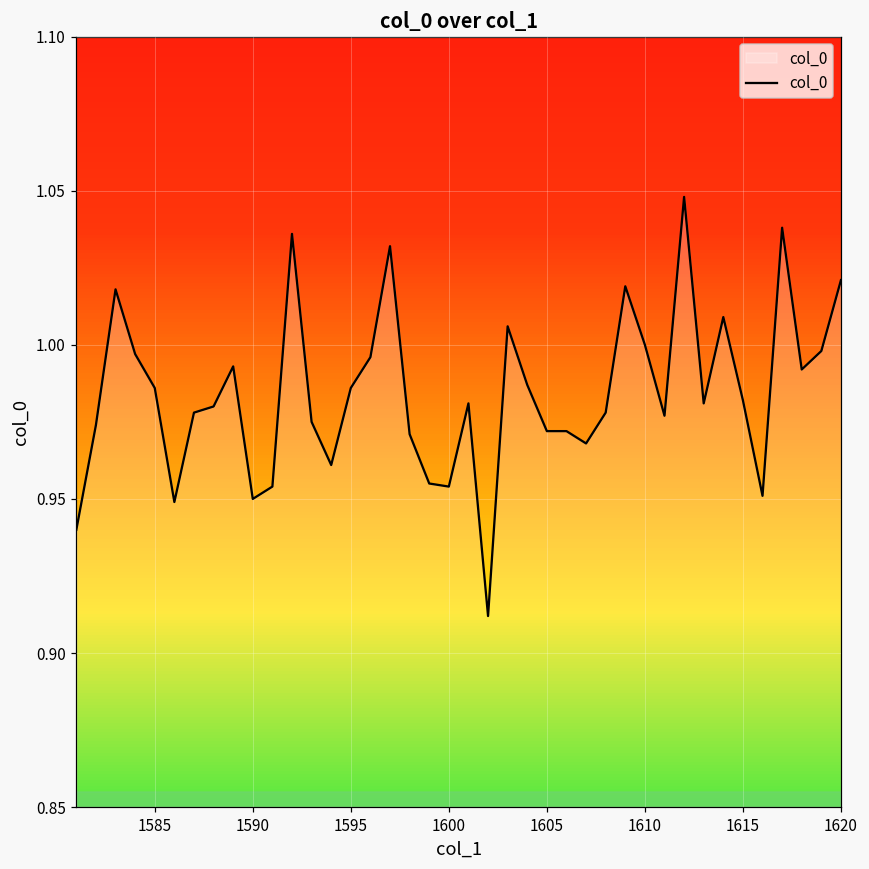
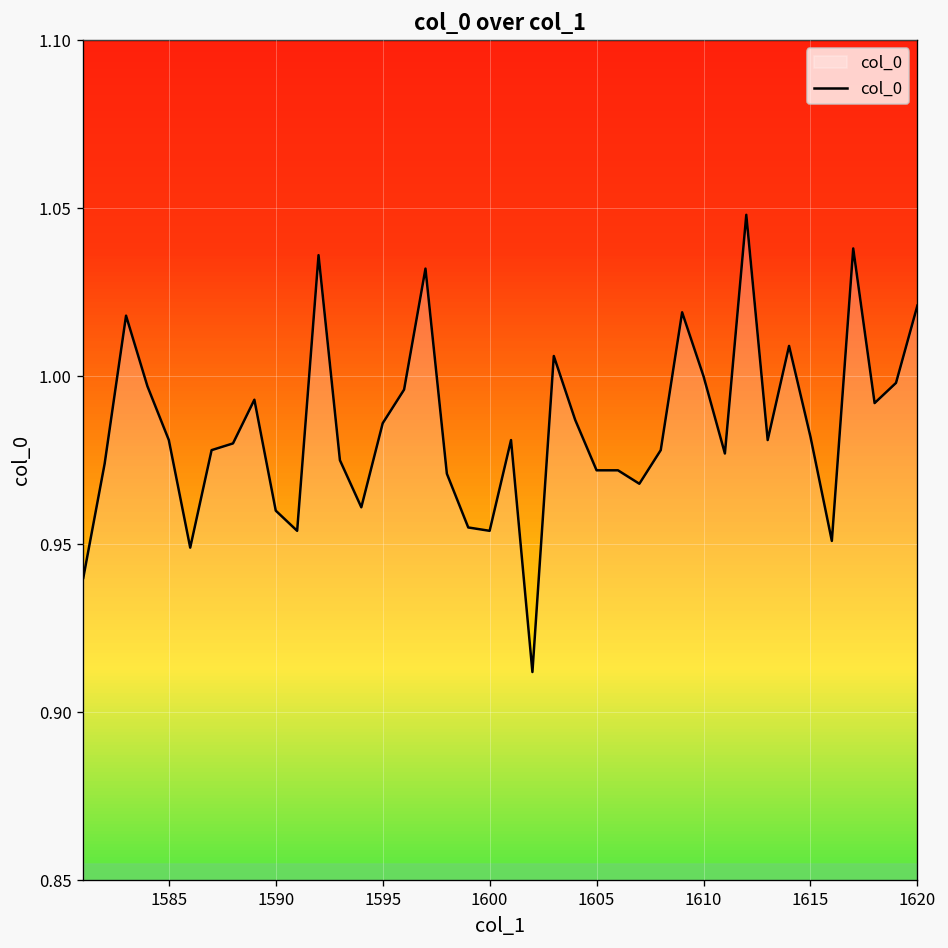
1585: 0.986 -> 0.981
1590: 0.95 -> 0.96
